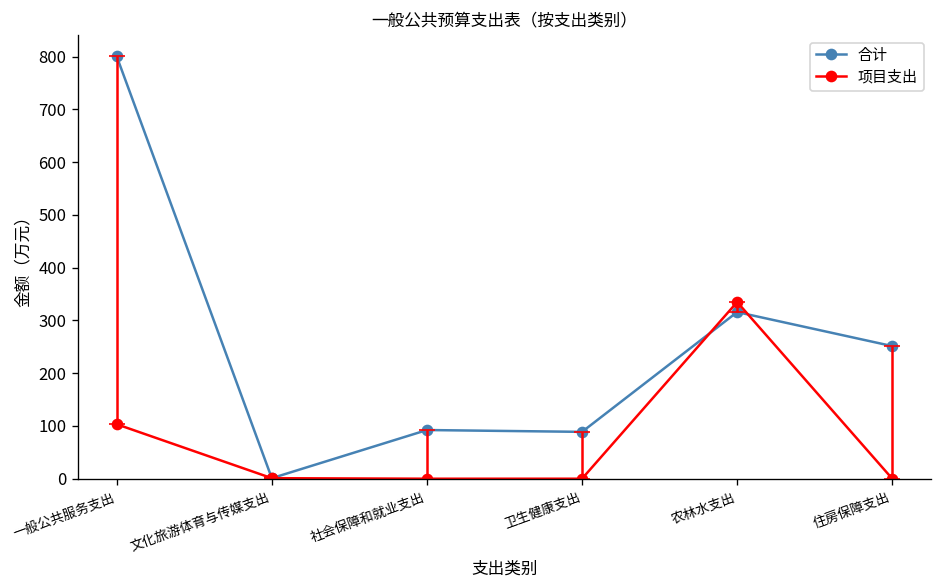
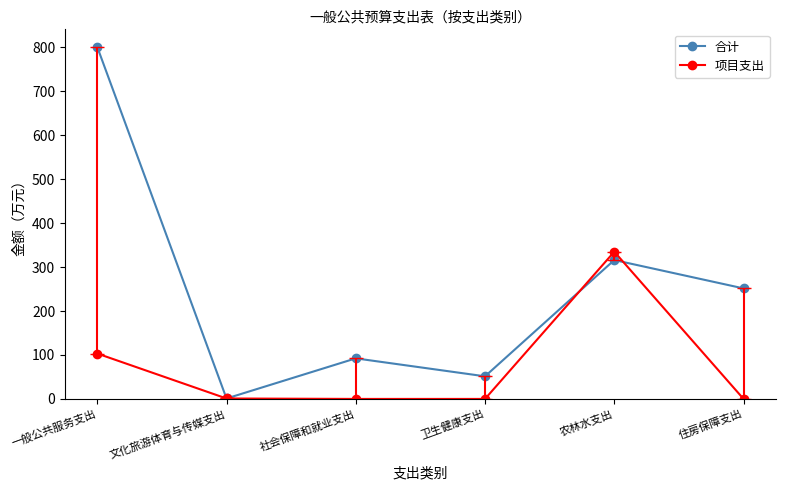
合计, 卫生健康支出: 90 -> 50
